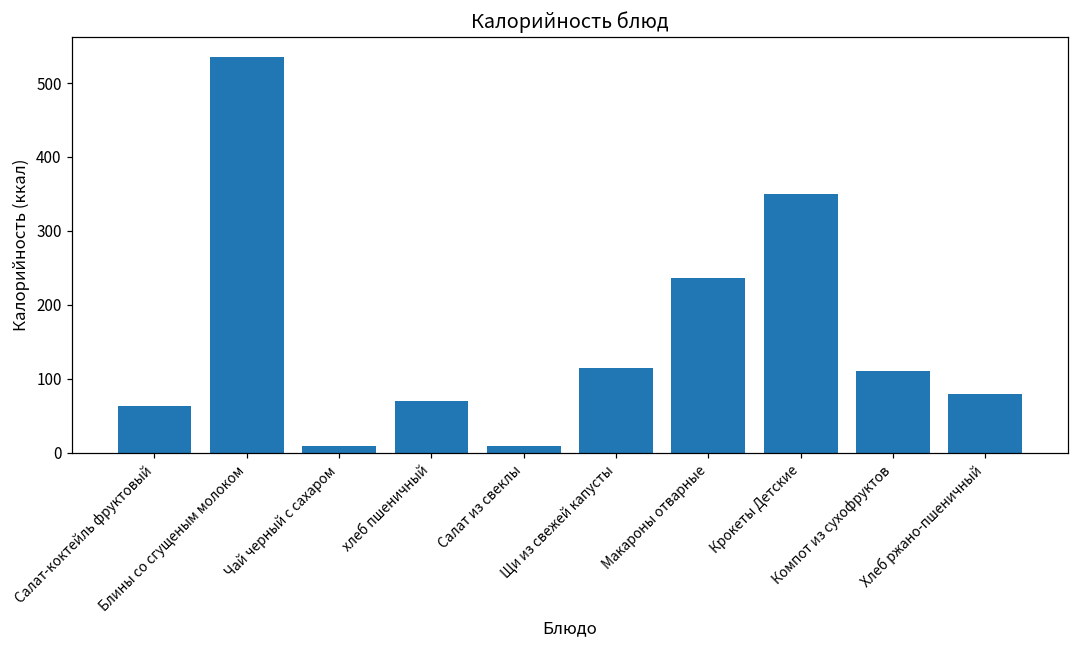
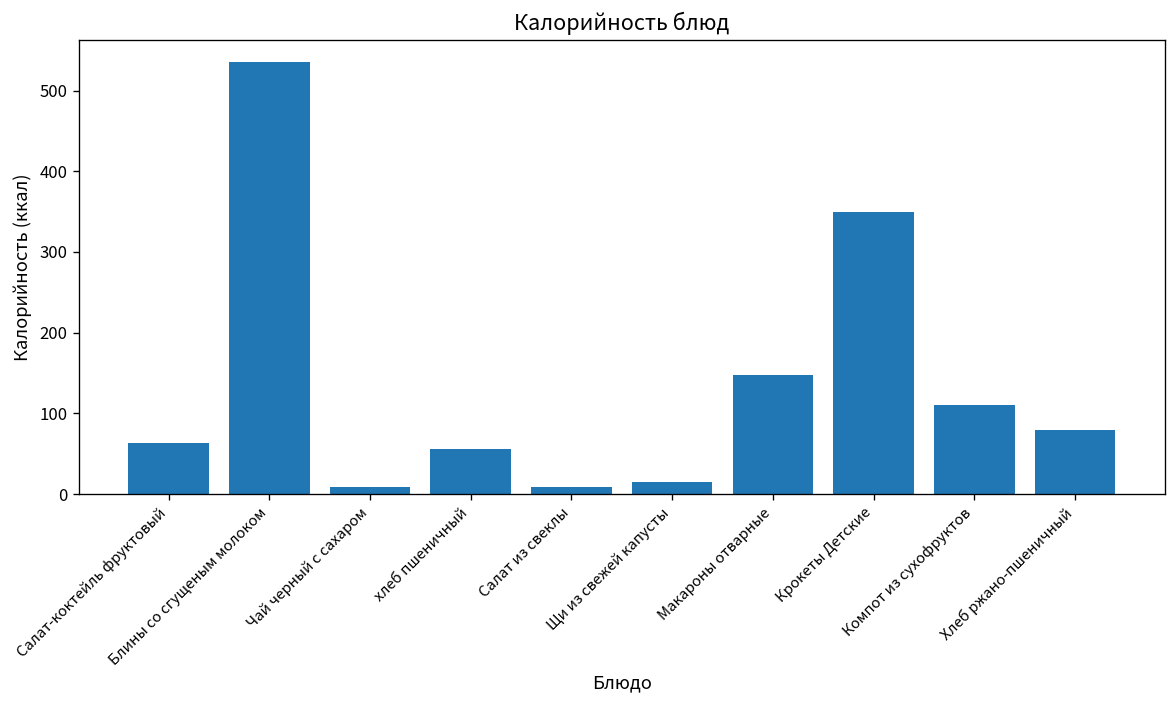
хлеб пшеничный: 70 -> 60
Щи из свежей капусты: 120 -> 20
Макароны отварные: 240 -> 150
